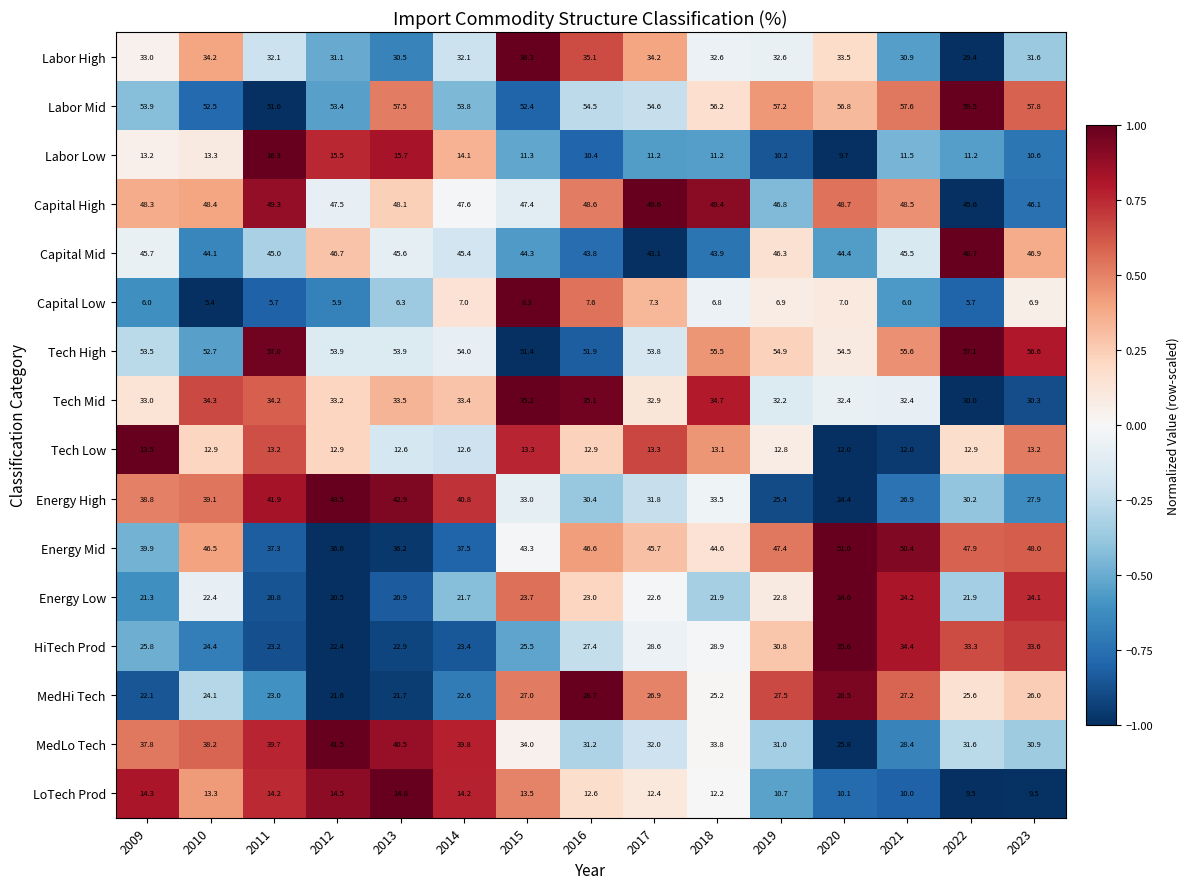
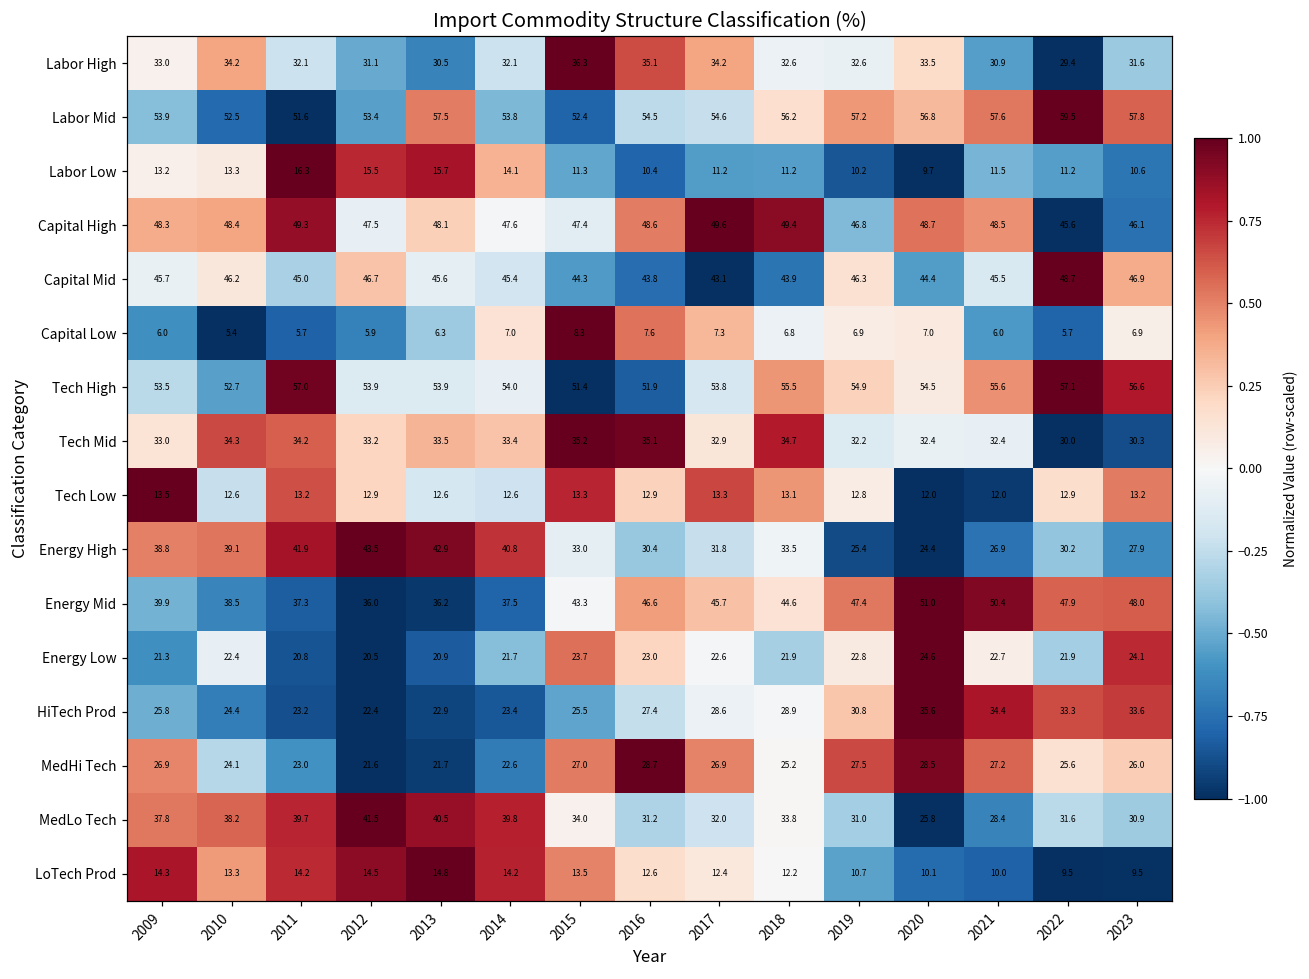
Capital Mid, 2010: 44.1 -> 46.2
Tech Low, 2010: 12.9 -> 12.6
Energy Mid, 2010: 46.5 -> 38.5
Energy Low, 2021: 24.2 -> 22.7
MedHi Tech, 2009: 22.1 -> 26.9
